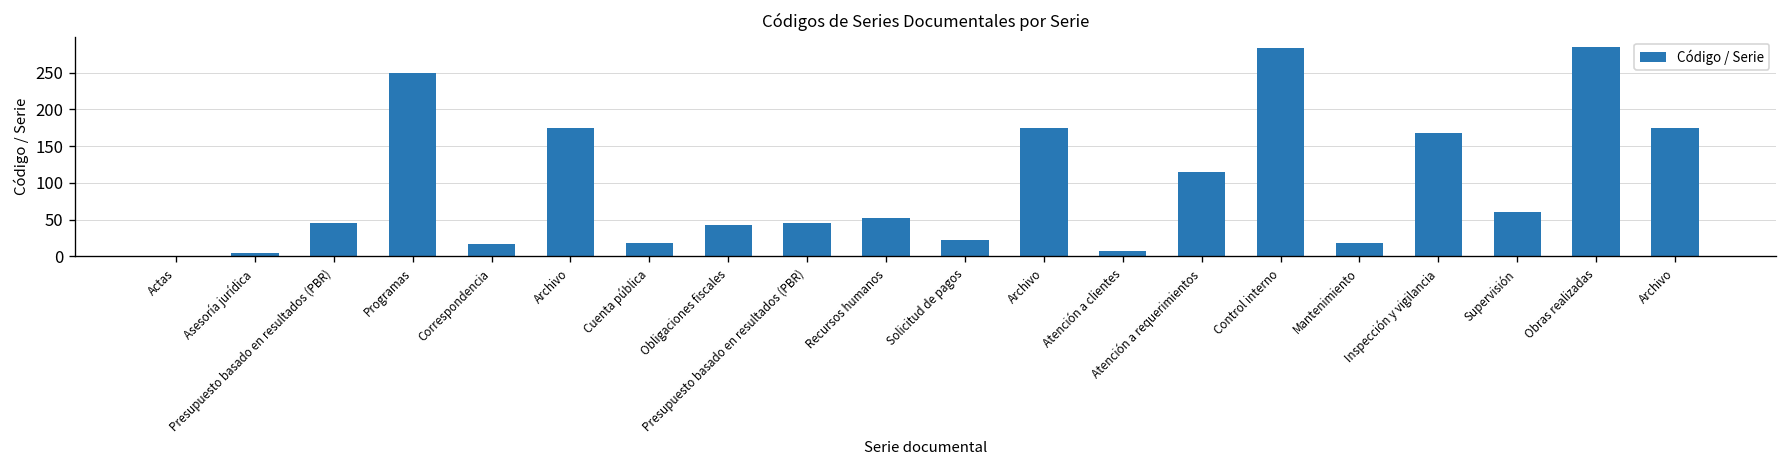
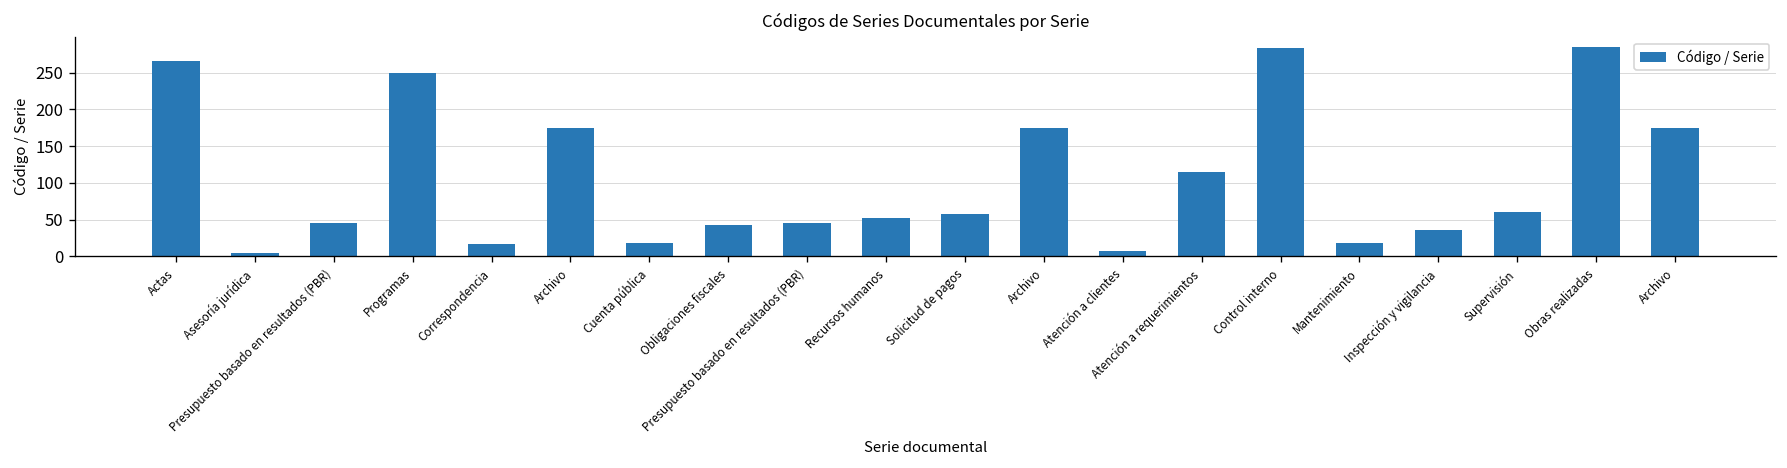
Actas: 0 -> 270
Solicitud de pagos: 20 -> 60
Inspección y vigilancia: 170 -> 40
